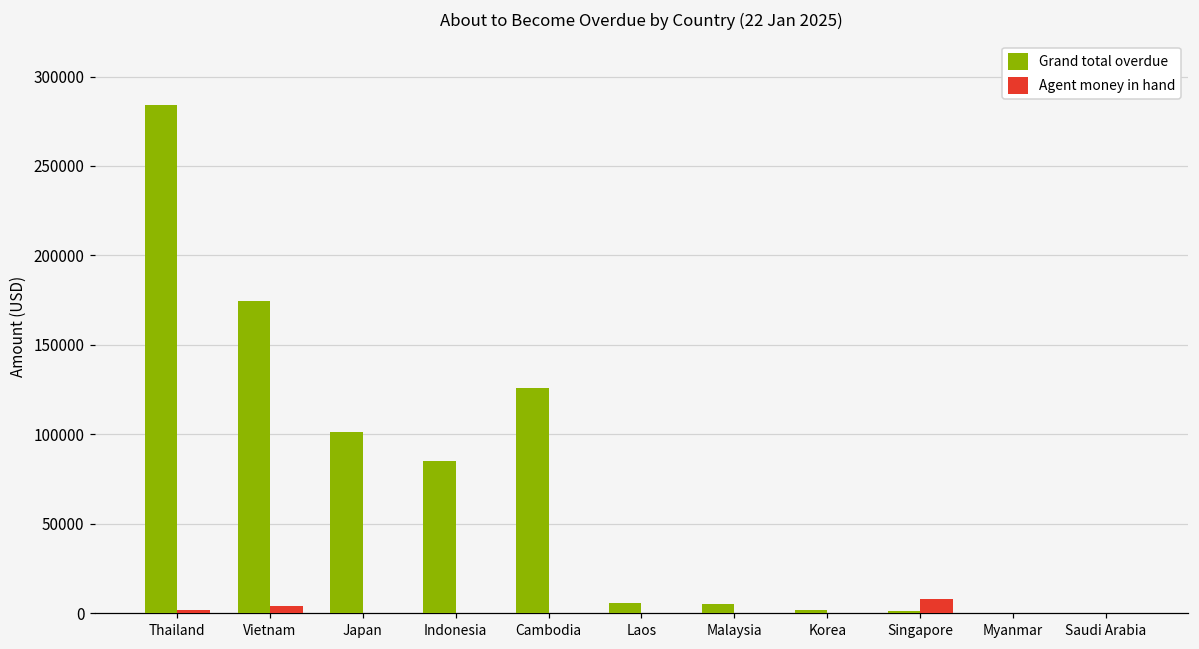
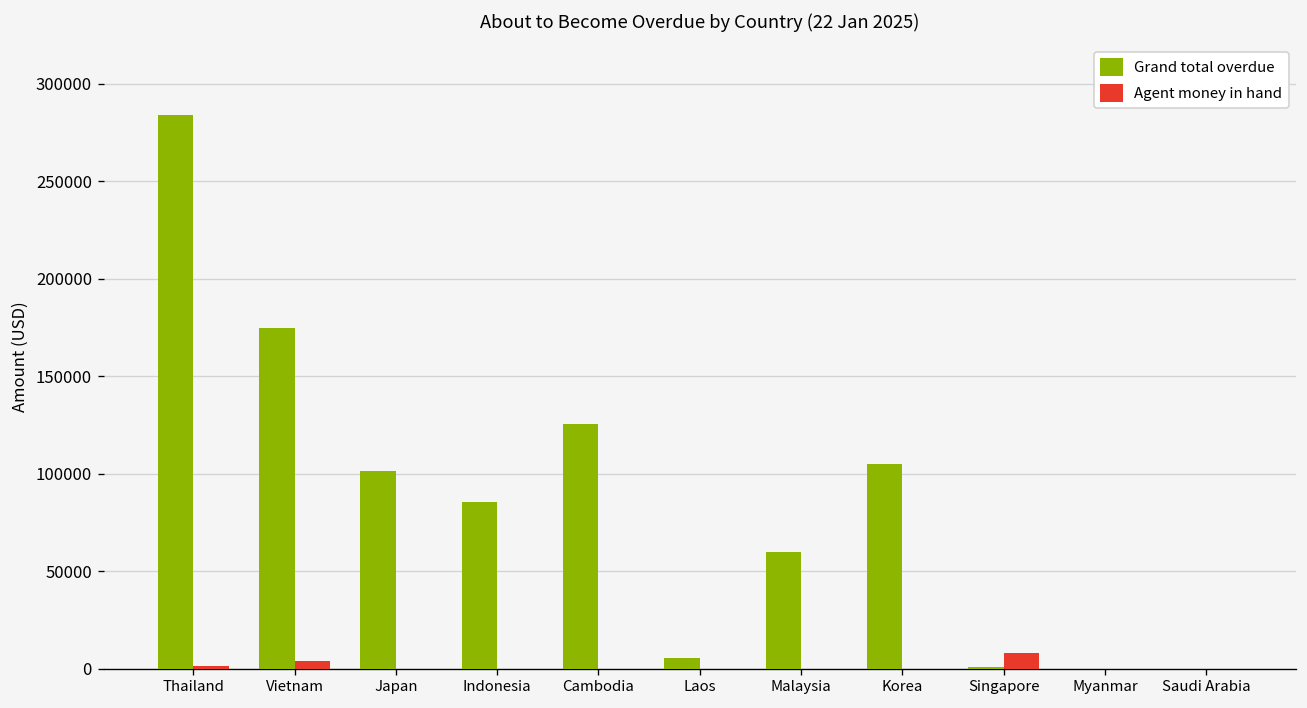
Grand total overdue, Malaysia: 5000 -> 60000
Grand total overdue, Korea: 2000 -> 105000
